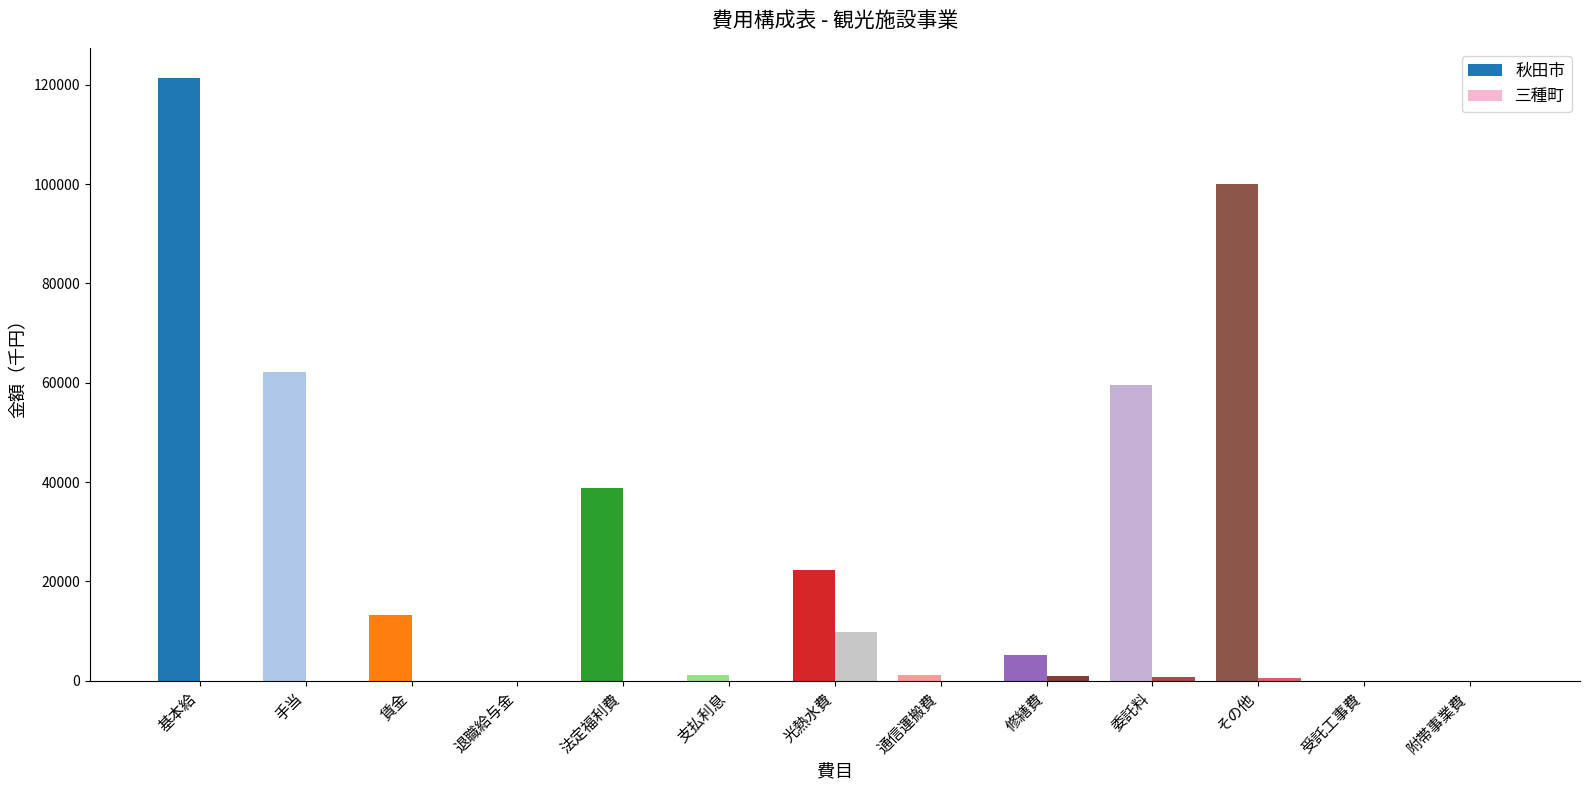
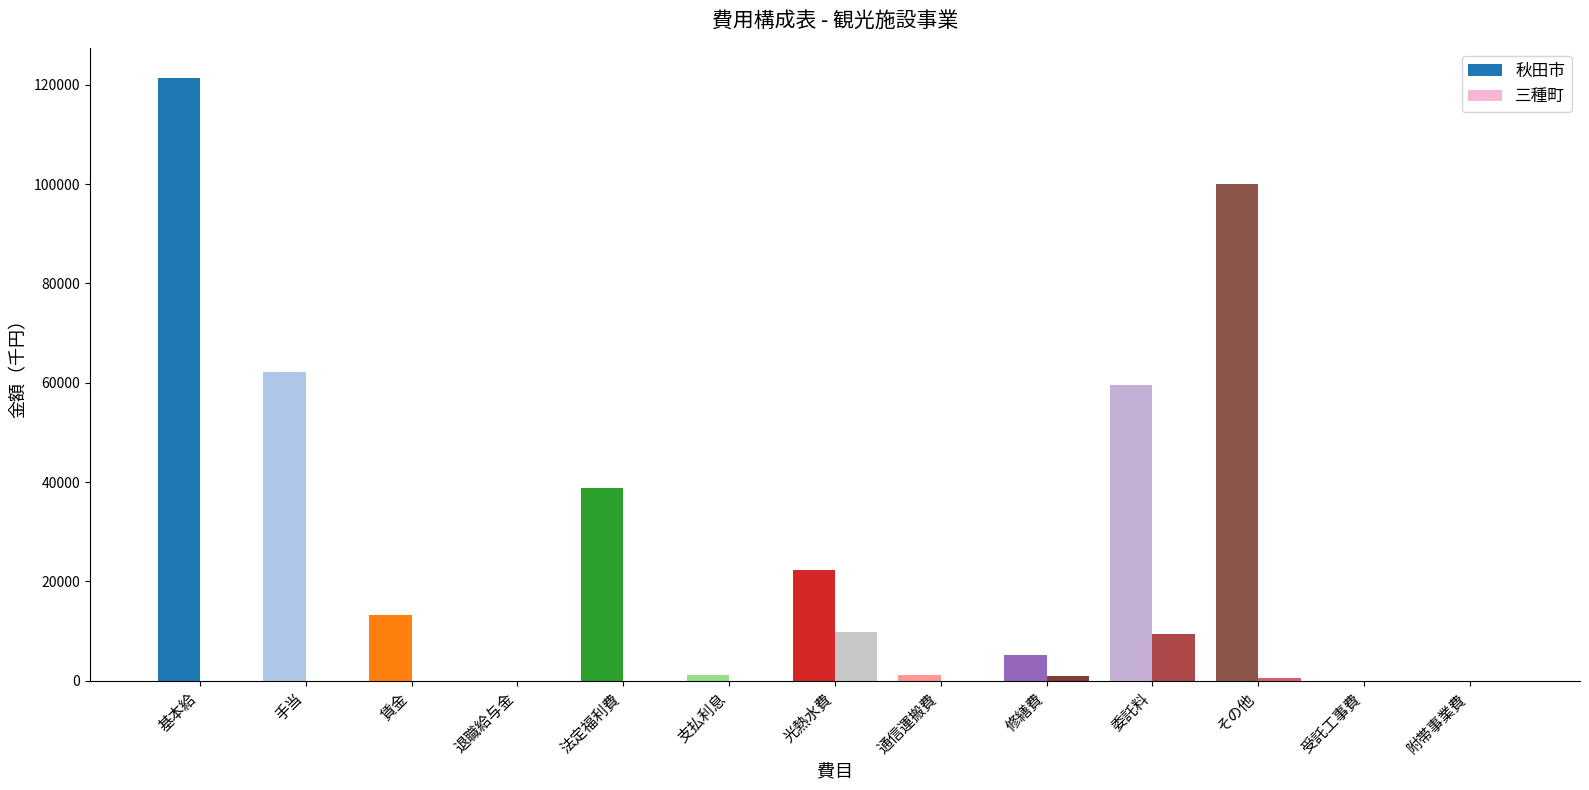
三種町, 委託料: 1000 -> 9000
